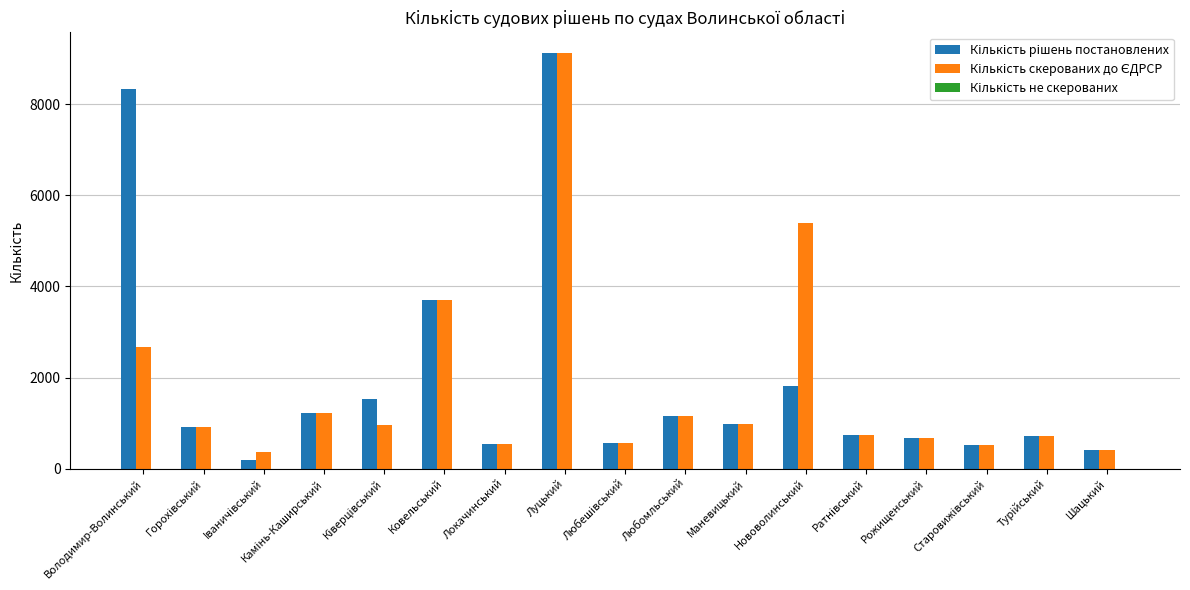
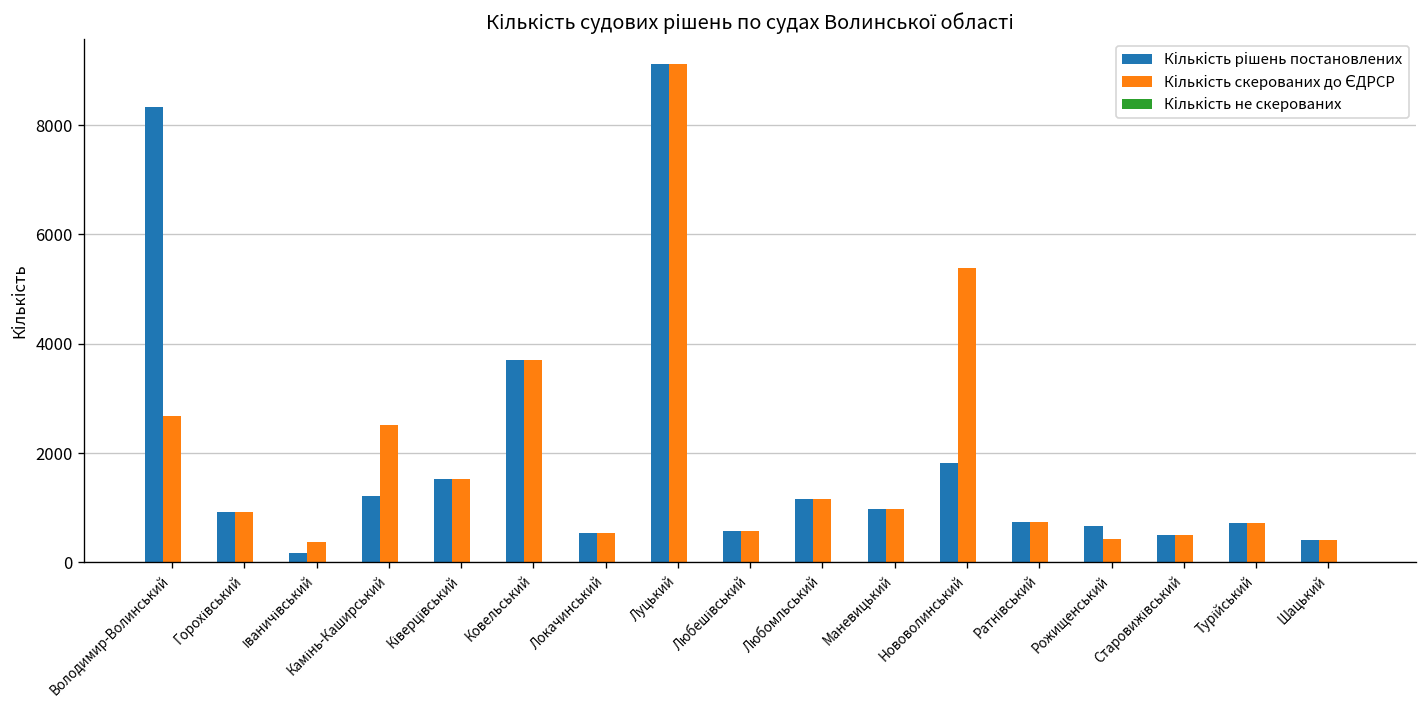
Кількість скерованих до ЄДРСР, Камінь-Каширський: 1200 -> 2500
Кількість скерованих до ЄДРСР, Ківерцівський: 1000 -> 1500
Кількість скерованих до ЄДРСР, Рожищенський: 700 -> 400
